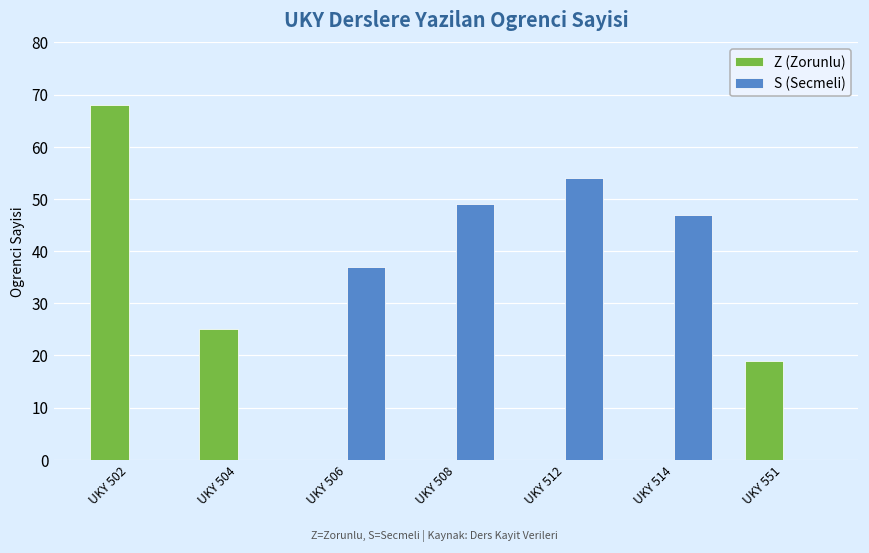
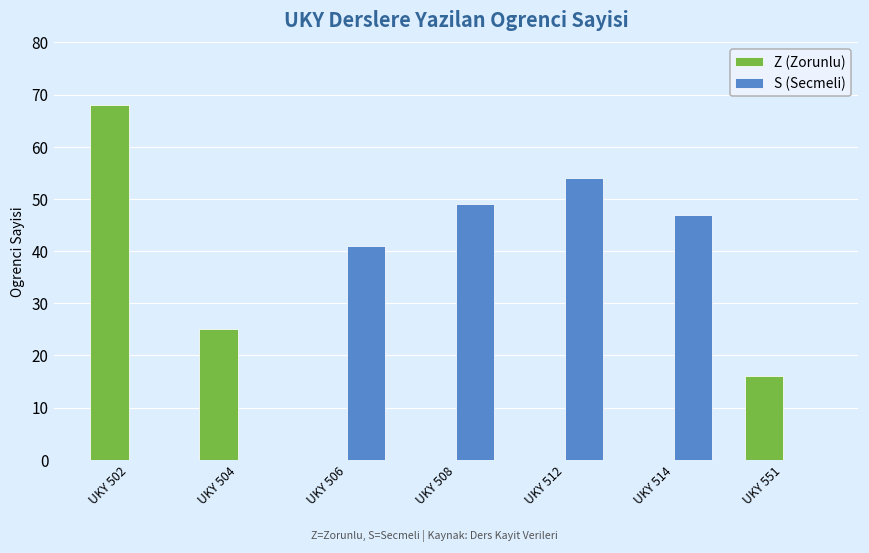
S (Secmeli), UKY 506: 37 -> 41
Z (Zorunlu), UKY 551: 19 -> 16
